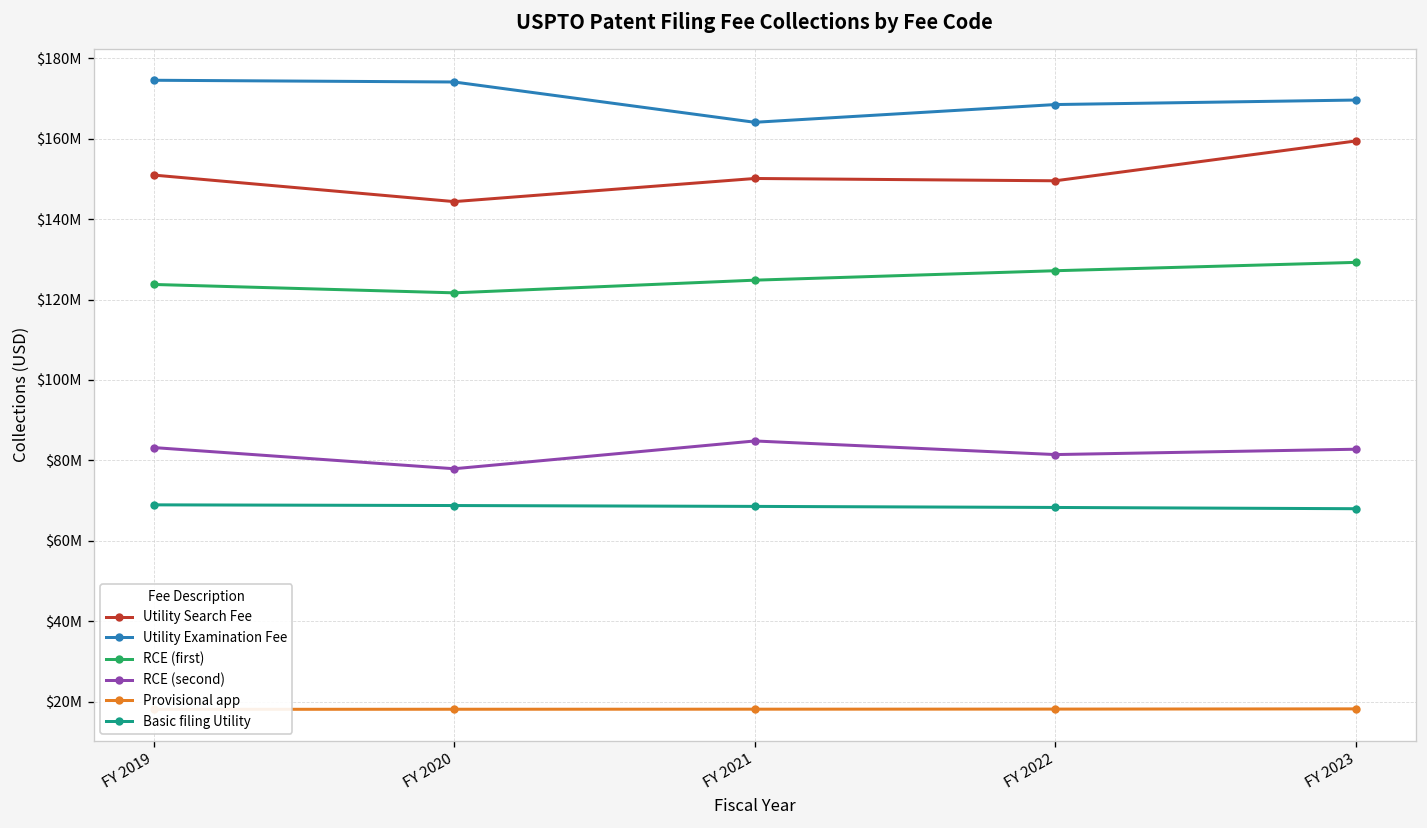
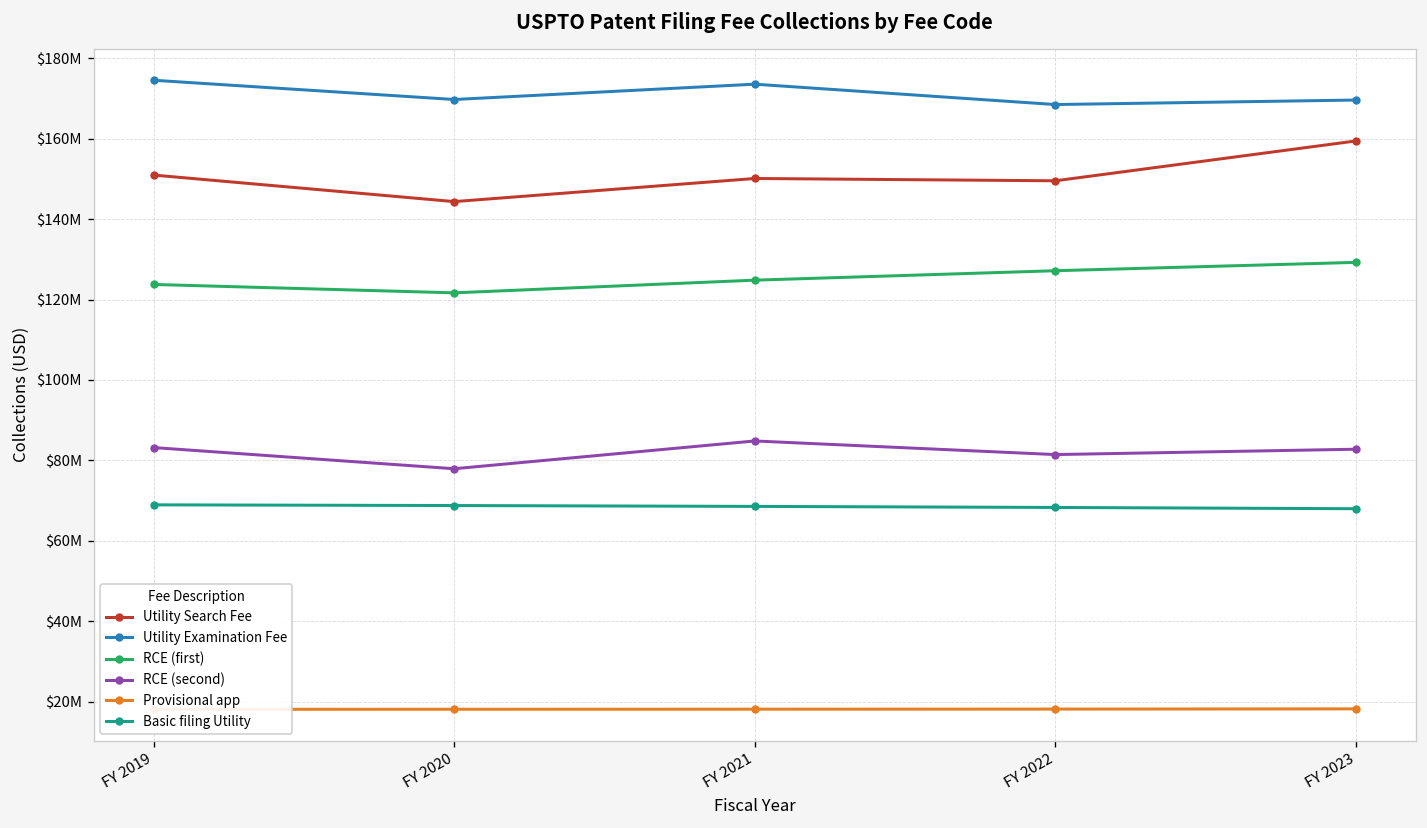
Utility Examination Fee, FY 2020: $174000000 -> $170000000
Utility Examination Fee, FY 2021: $164000000 -> $174000000
